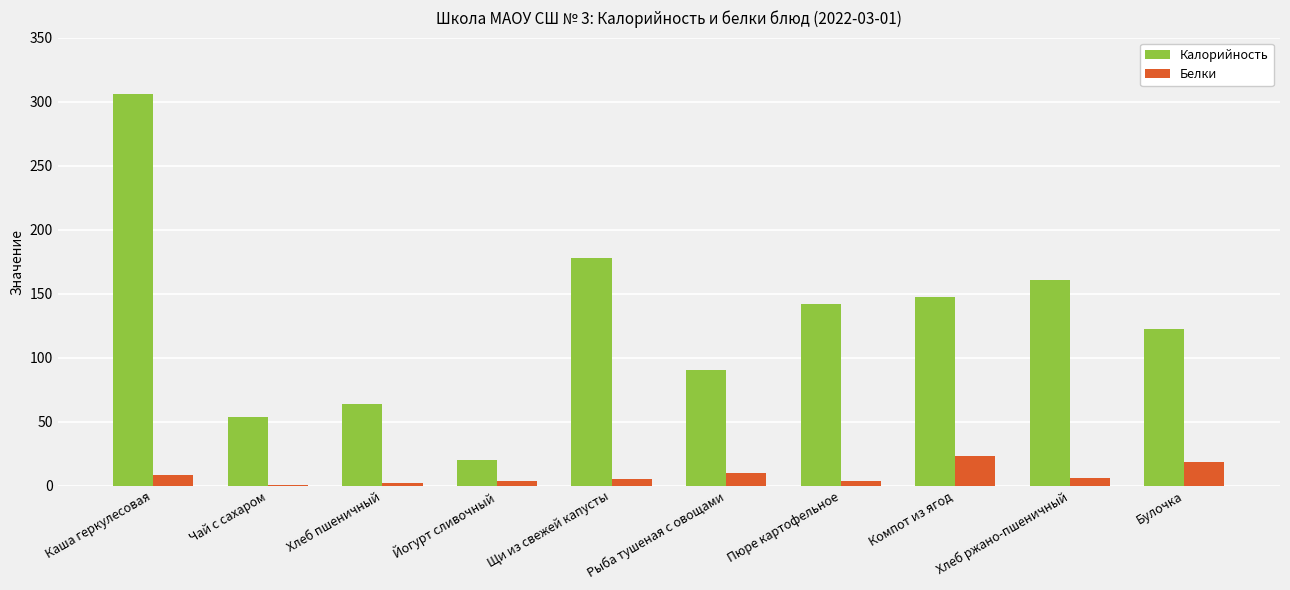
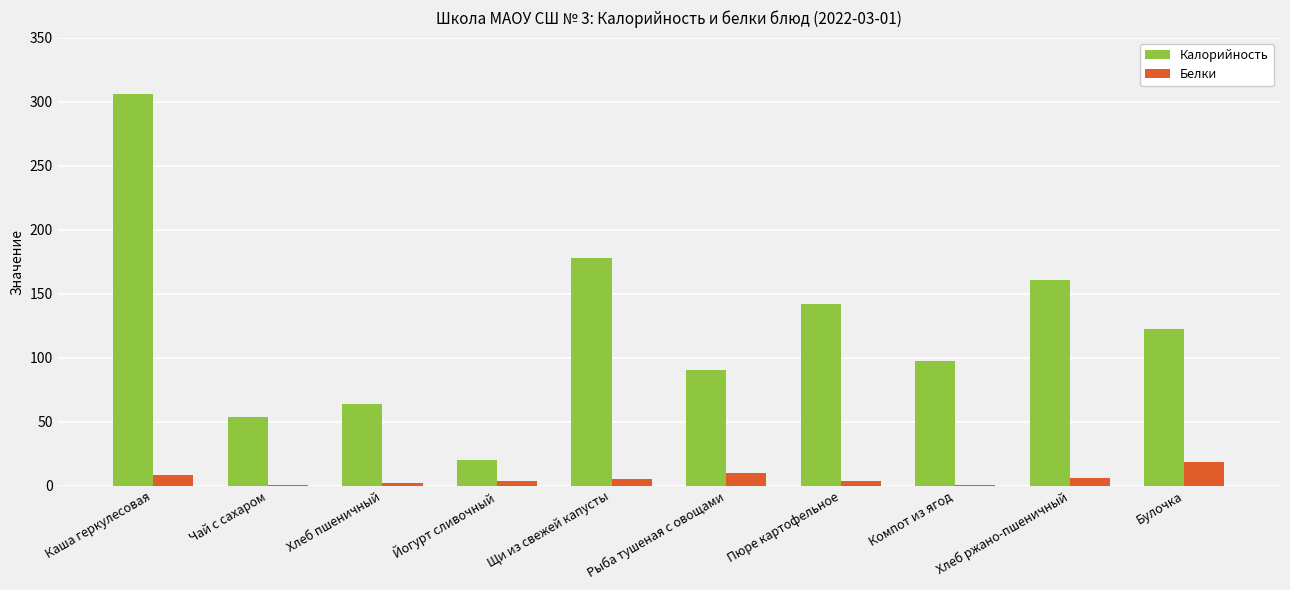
Калорийность, Компот из ягод: 148 -> 97
Белки, Компот из ягод: 23 -> 0
